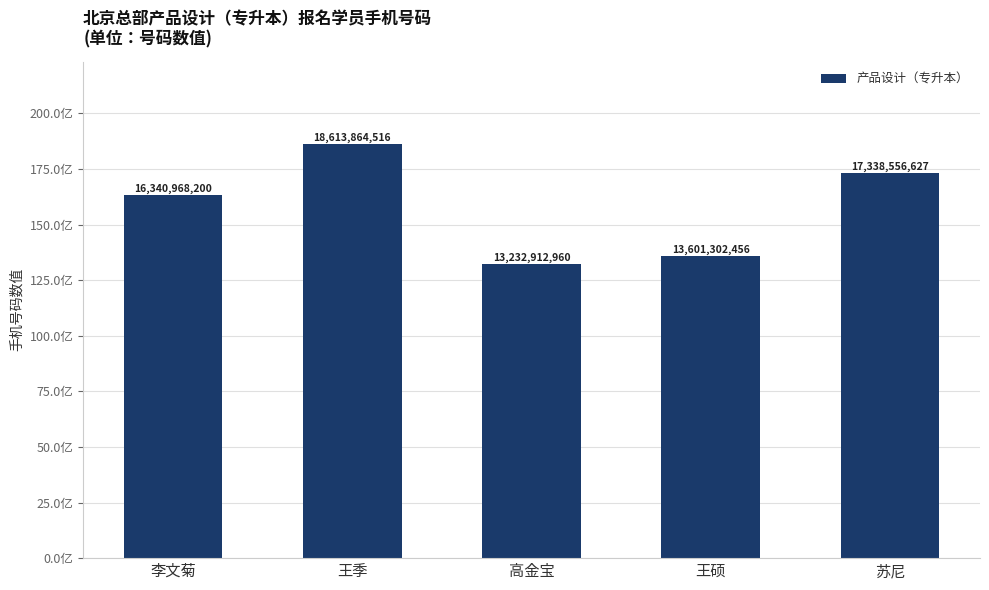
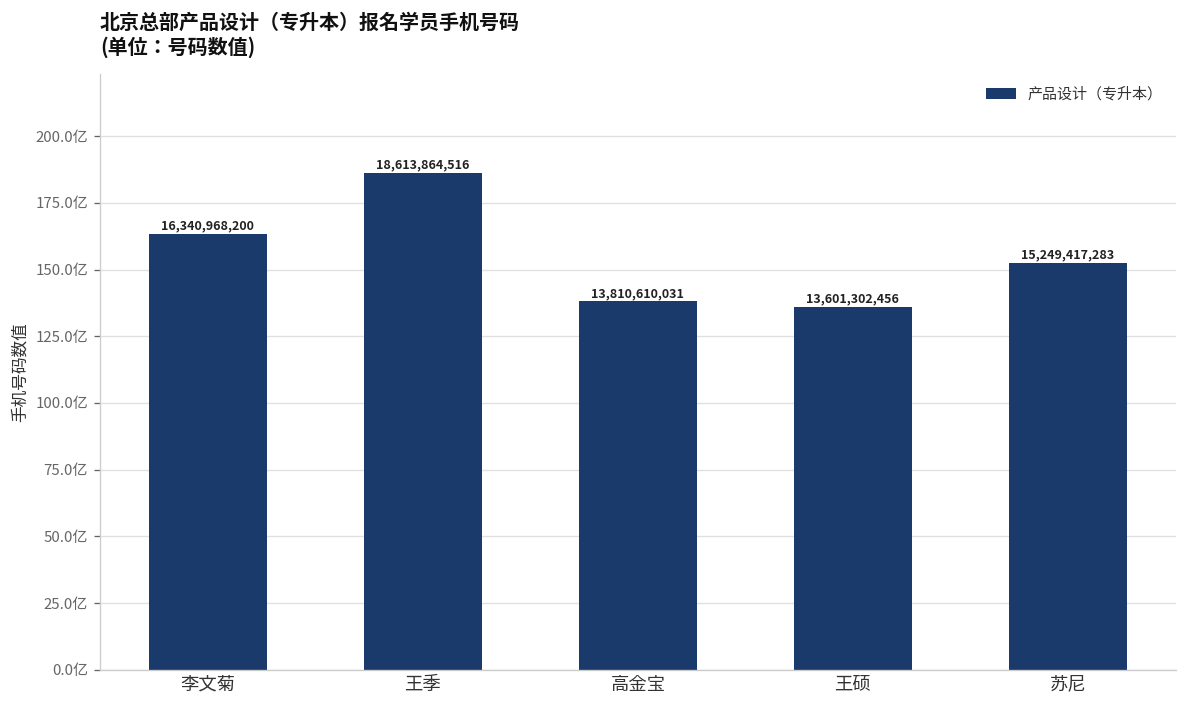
高金宝: 13,232,912,960 -> 13,810,610,031
苏尼: 17,338,556,627 -> 15,249,417,283
